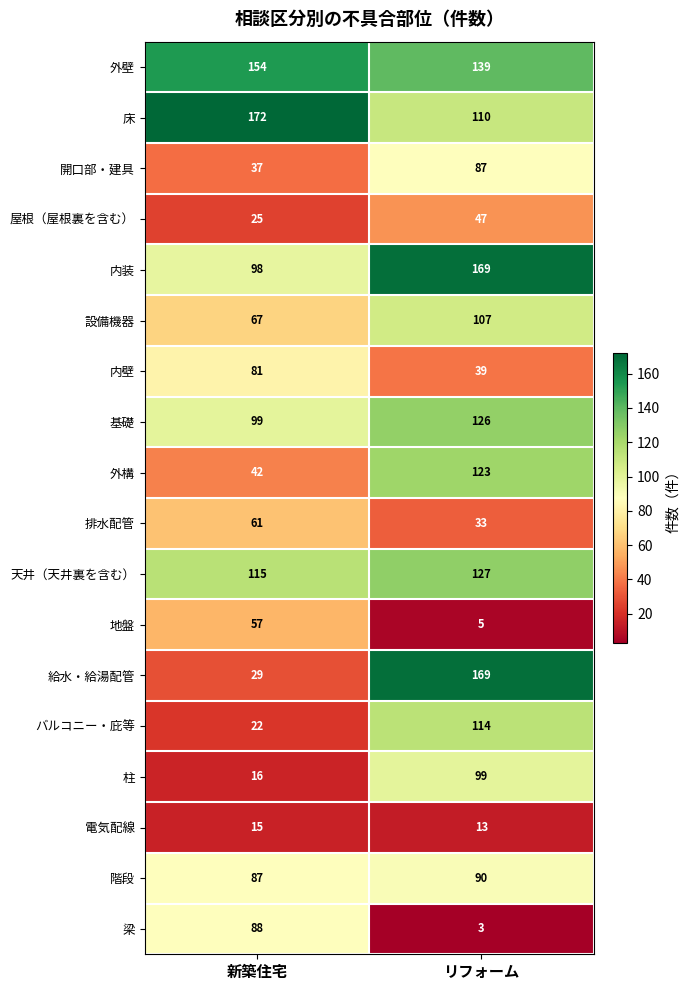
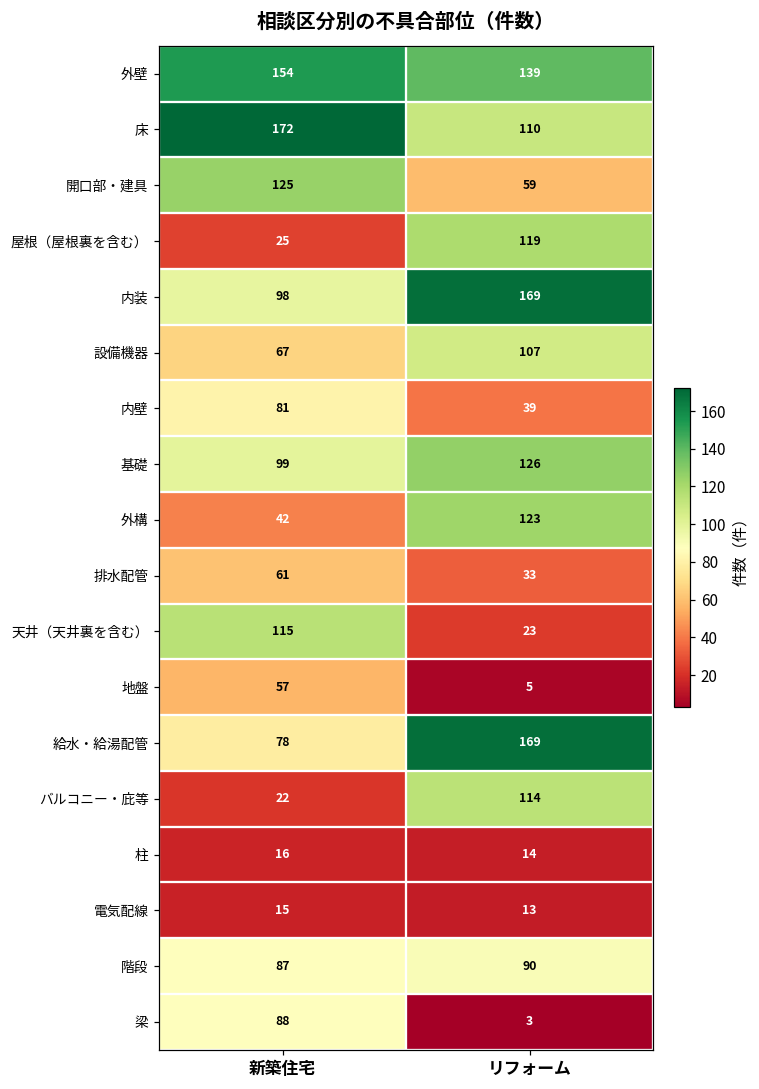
開口部・建具, 新築住宅: 37 -> 125
開口部・建具, リフォーム: 87 -> 59
屋根（屋根裏を含む）, リフォーム: 47 -> 119
天井（天井裏を含む）, リフォーム: 127 -> 23
給水・給湯配管, 新築住宅: 29 -> 78
柱, リフォーム: 99 -> 14
